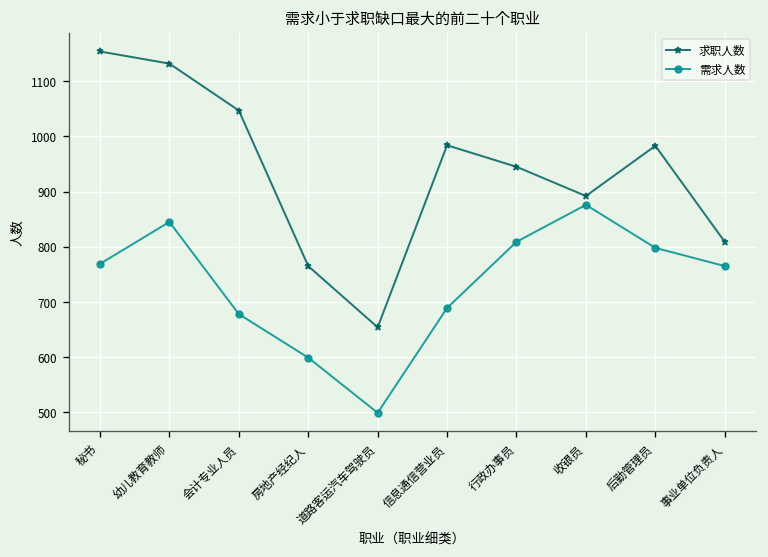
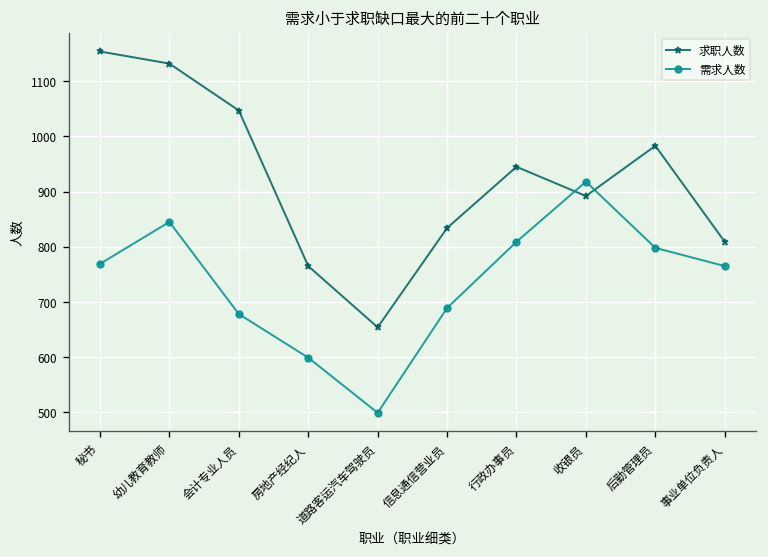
求职人数, 信息通信营业员: 980 -> 830
需求人数, 收银员: 880 -> 920
